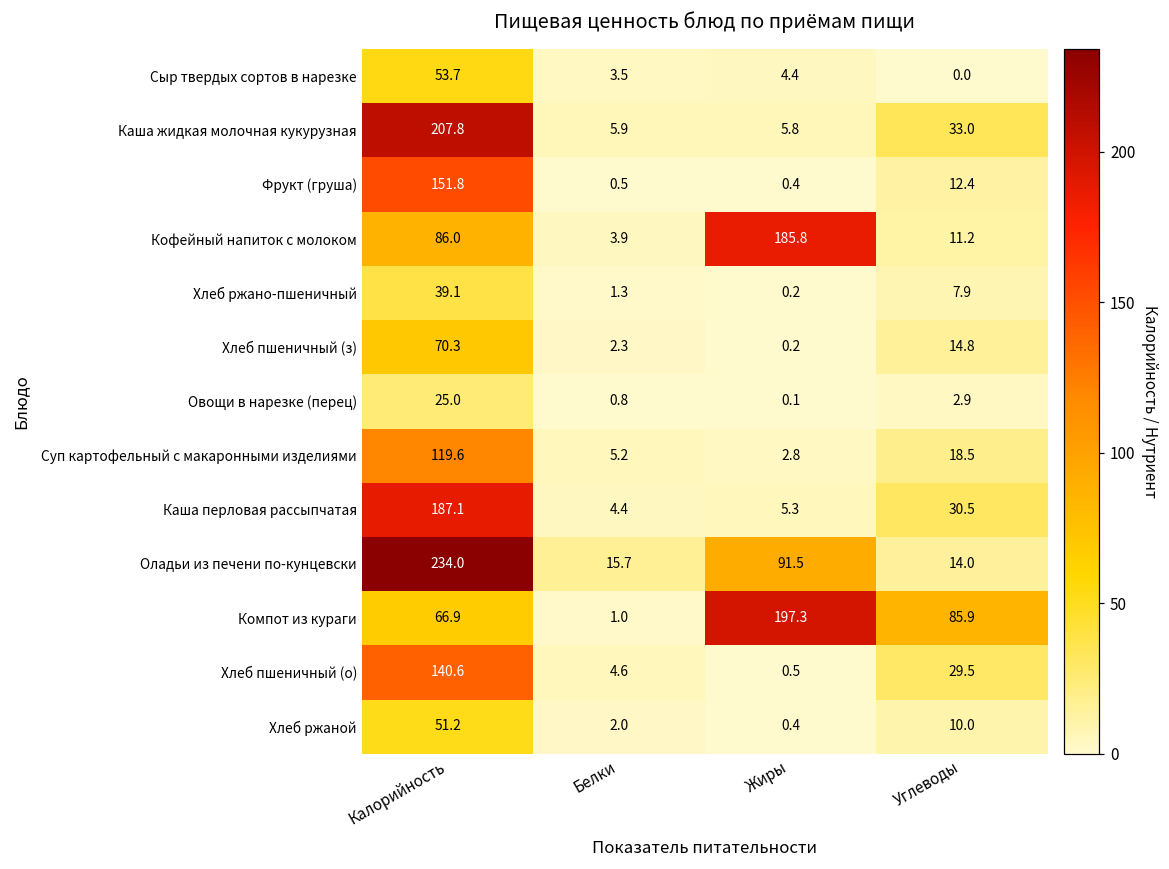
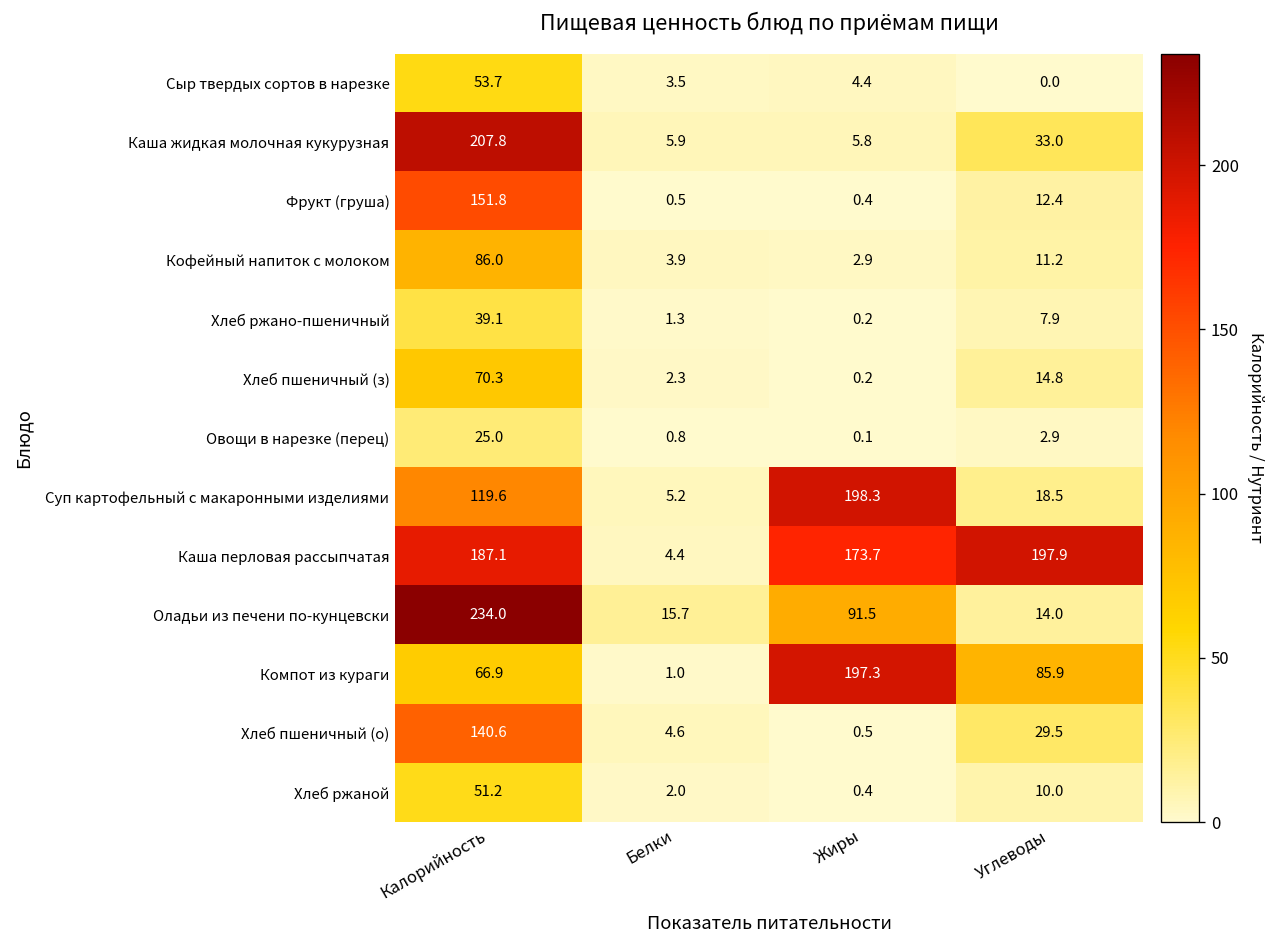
Кофейный напиток с молоком, Жиры: 185.8 -> 2.9
Суп картофельный с макаронными изделиями, Жиры: 2.8 -> 198.3
Каша перловая рассыпчатая, Жиры: 5.3 -> 173.7
Каша перловая рассыпчатая, Углеводы: 30.5 -> 197.9
